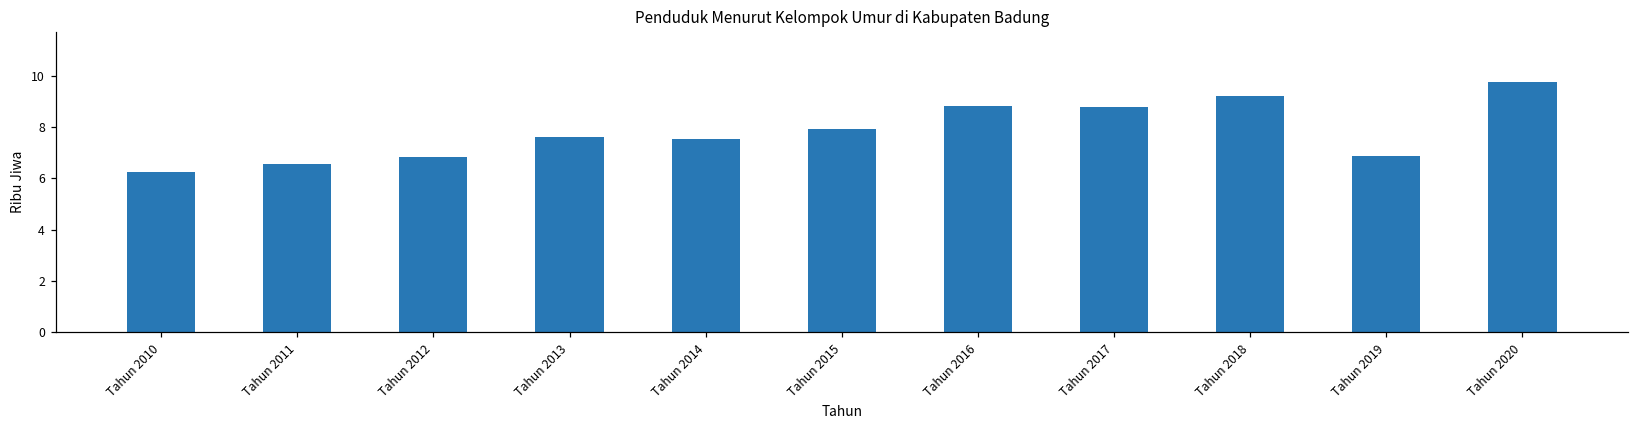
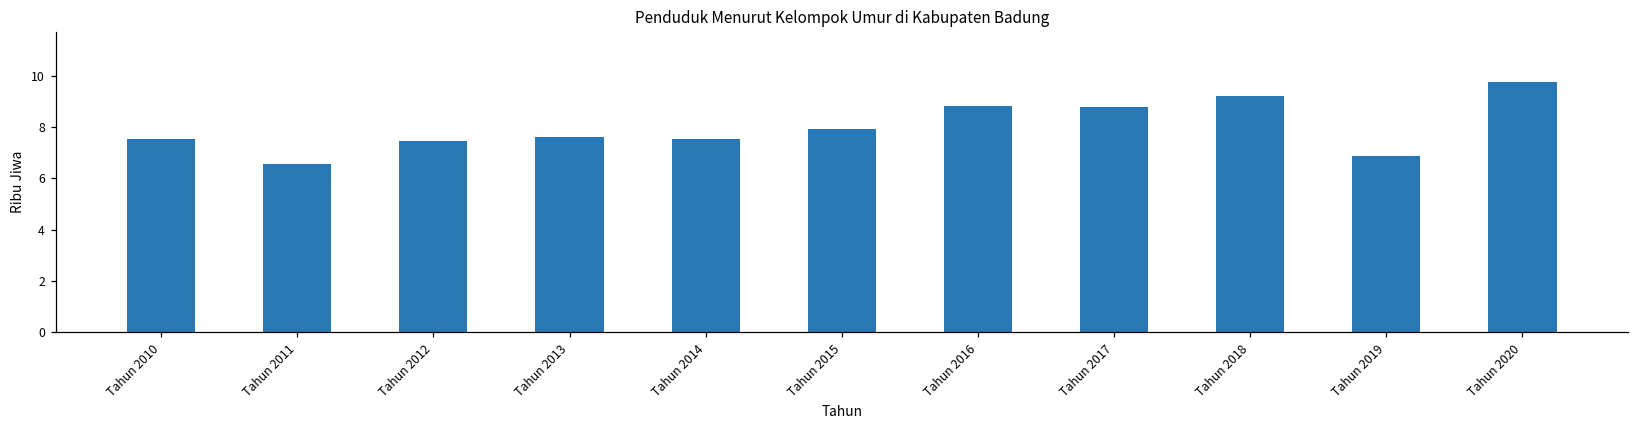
Tahun 2010: 6.2 -> 7.5
Tahun 2012: 6.8 -> 7.5
